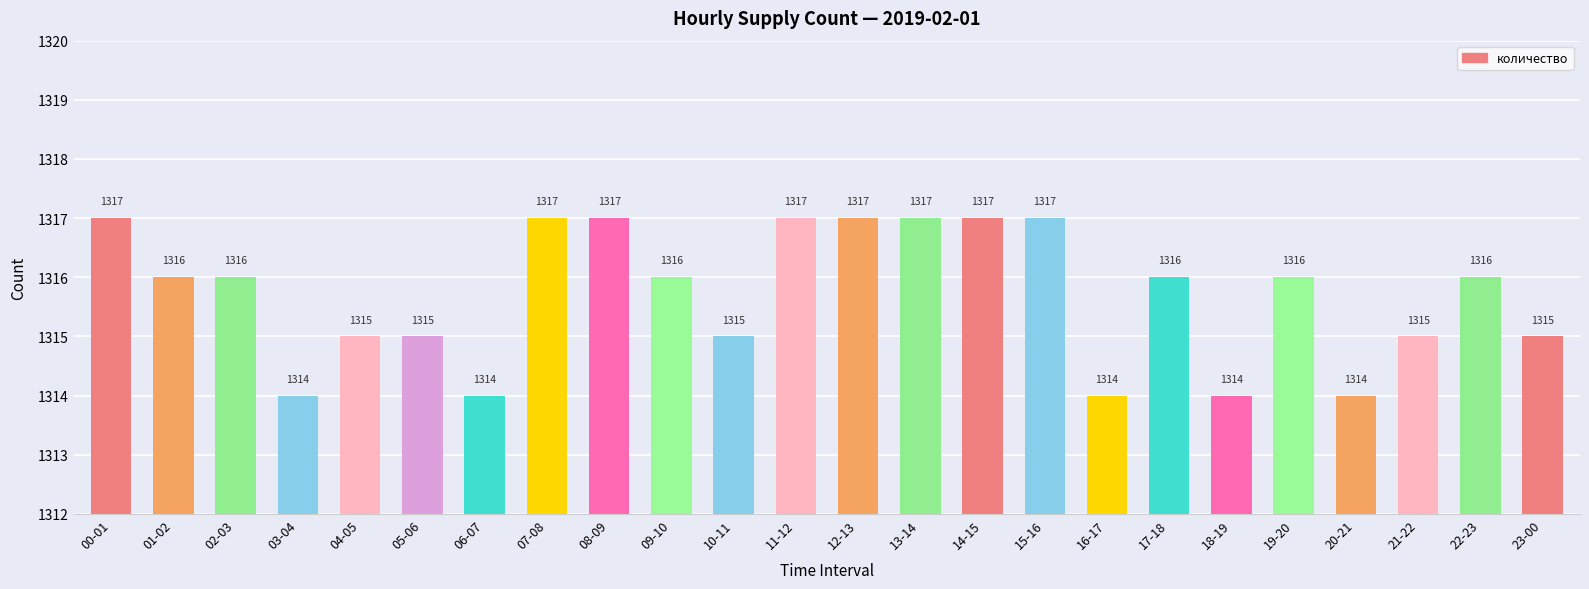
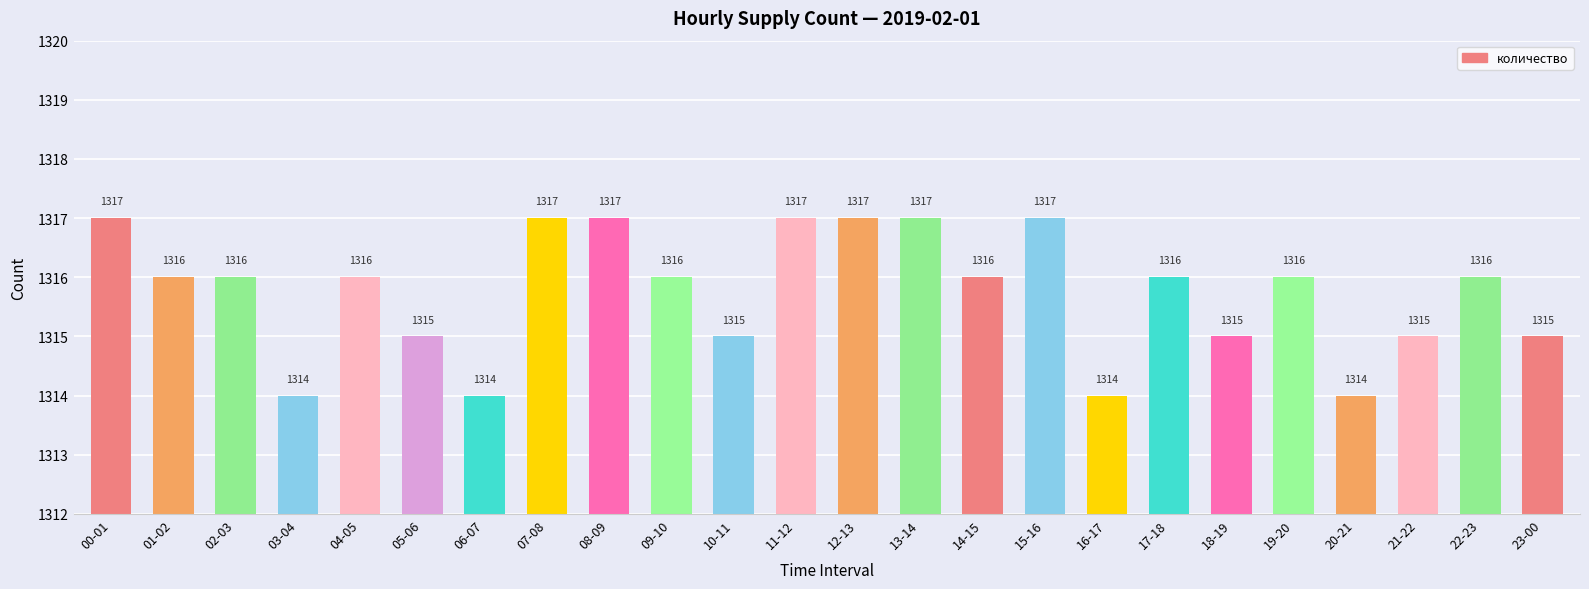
04-05: 1315 -> 1316
14-15: 1317 -> 1316
18-19: 1314 -> 1315
